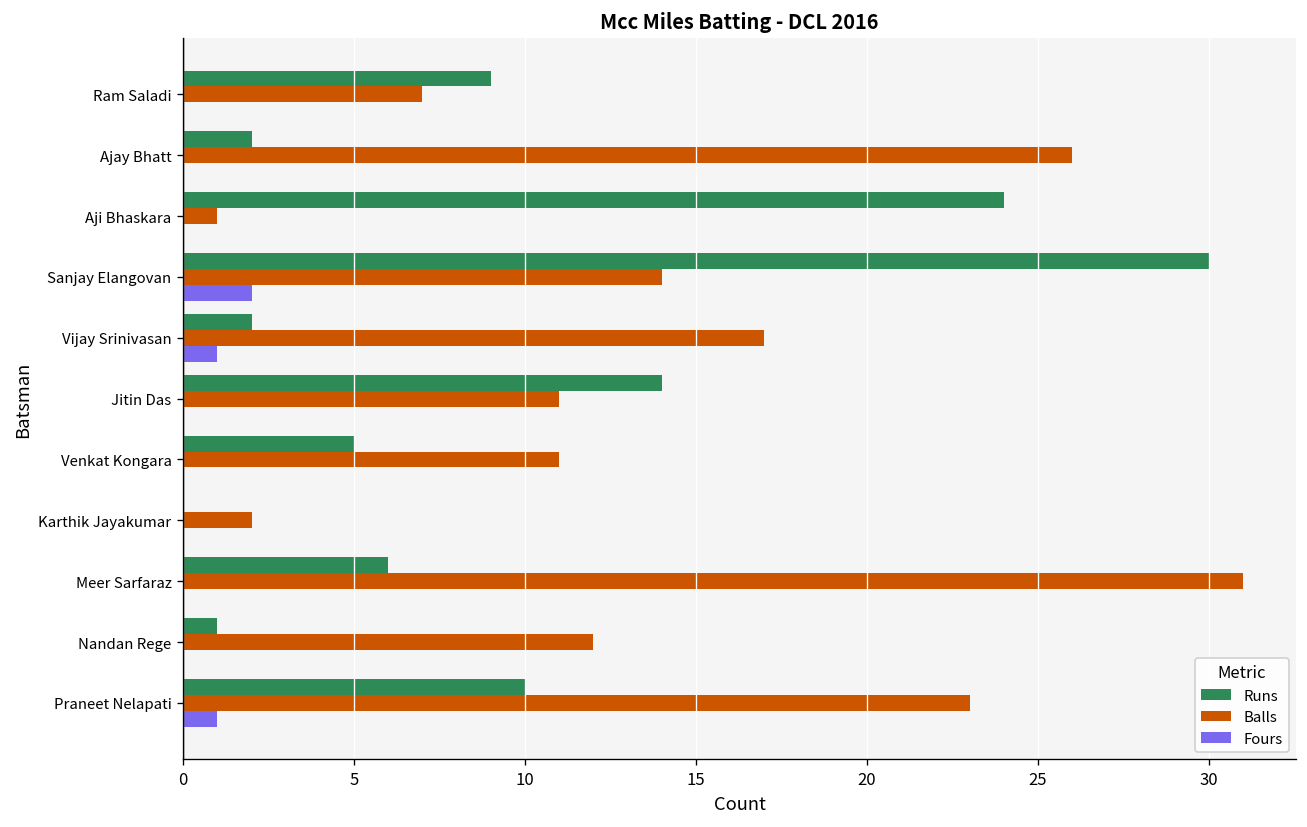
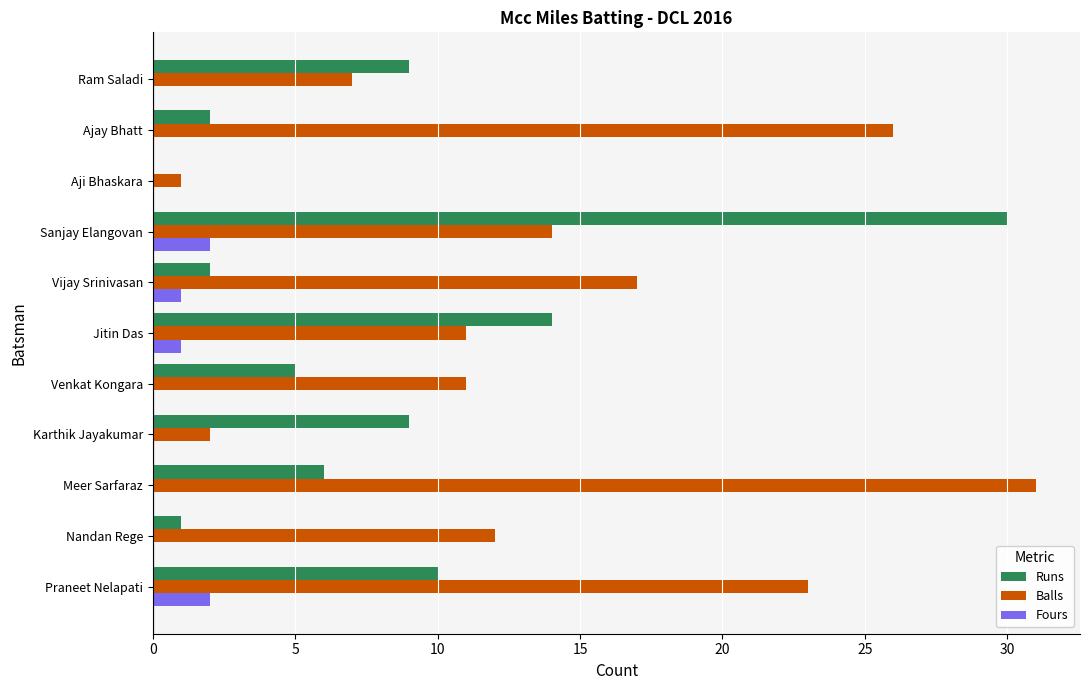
Runs, Aji Bhaskara: 24 -> 0
Fours, Jitin Das: 0 -> 1
Runs, Karthik Jayakumar: 0 -> 9
Fours, Praneet Nelapati: 1 -> 2
